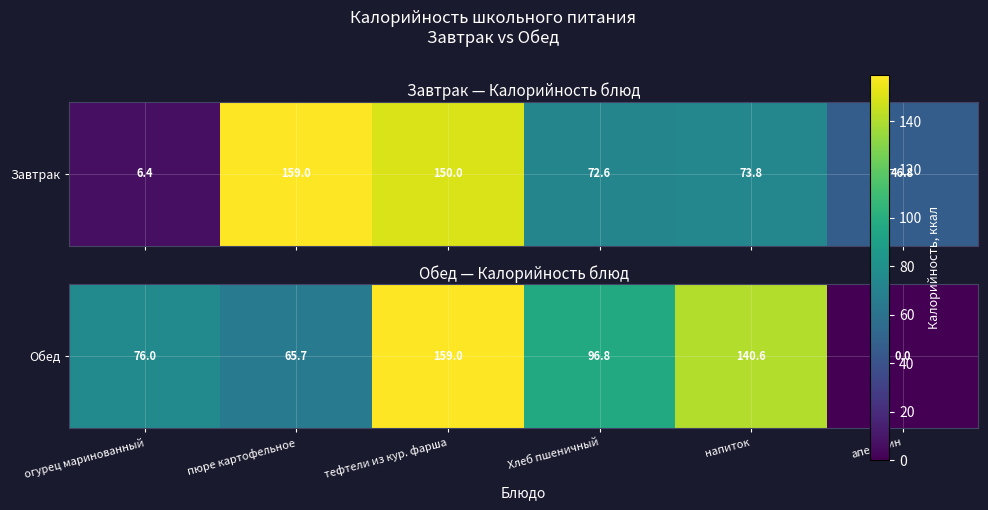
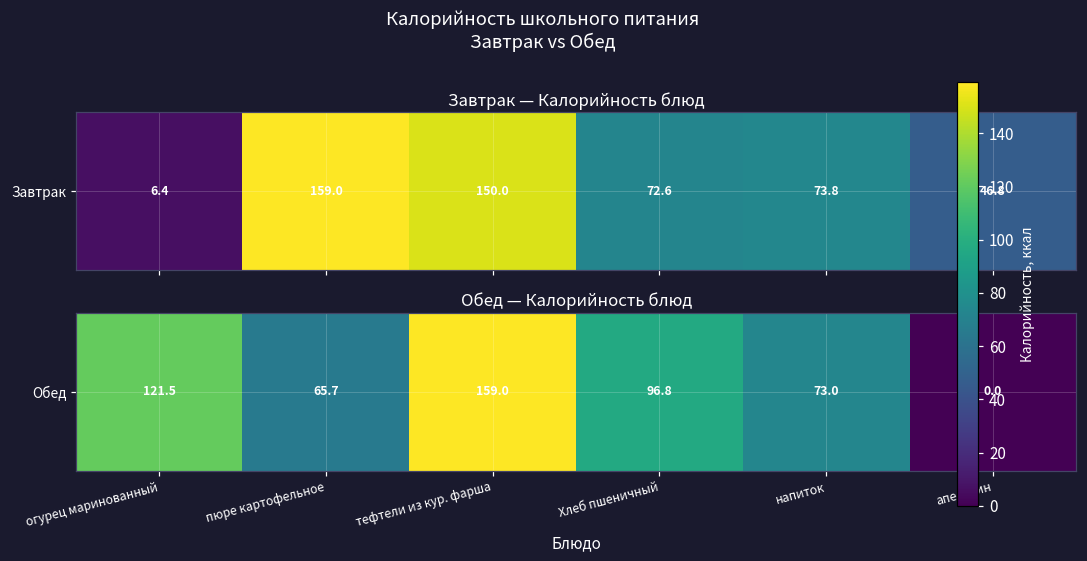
Обед — Калорийность блюд, Обед, огурец маринованный: 76.0 -> 121.5
Обед — Калорийность блюд, Обед, напиток: 140.6 -> 73.0
